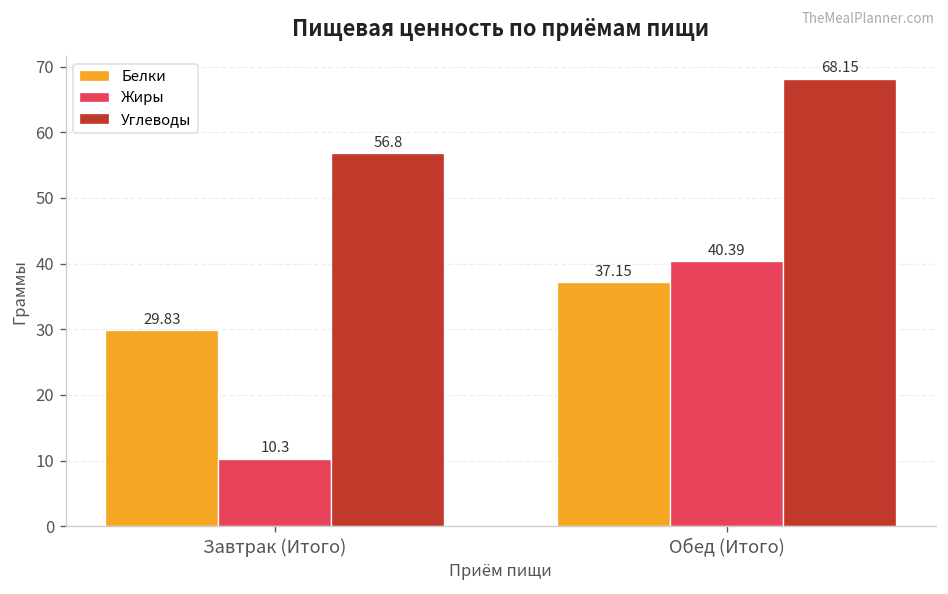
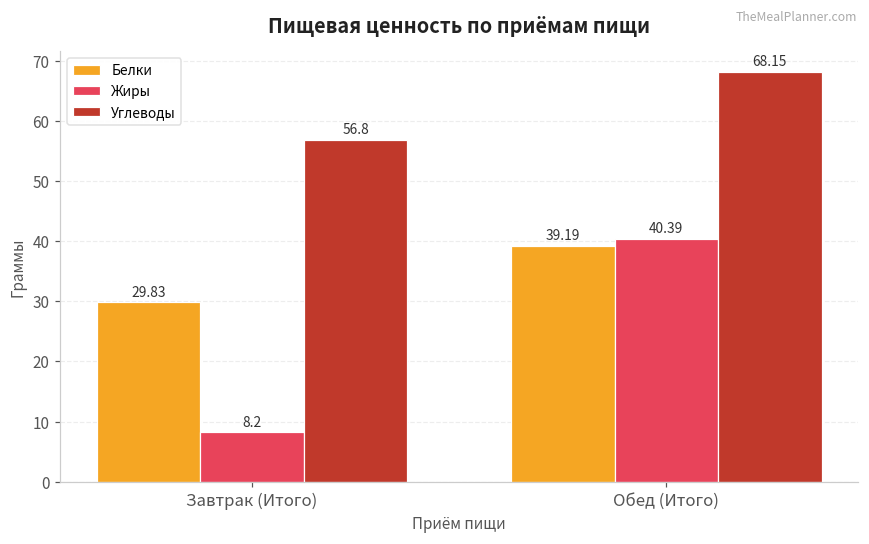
Жиры, Завтрак (Итого): 10.3 -> 8.2
Белки, Обед (Итого): 37.15 -> 39.19
